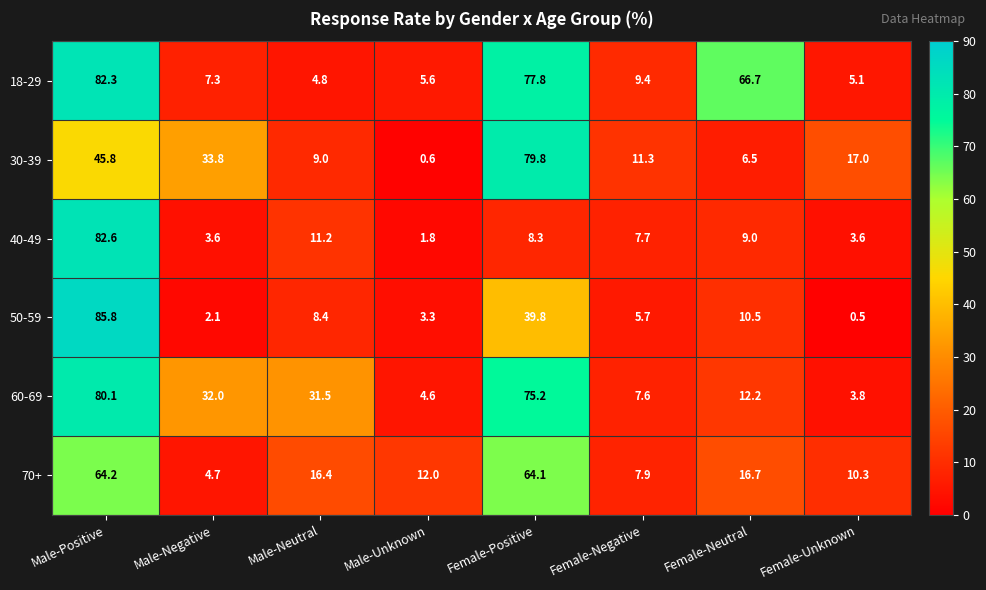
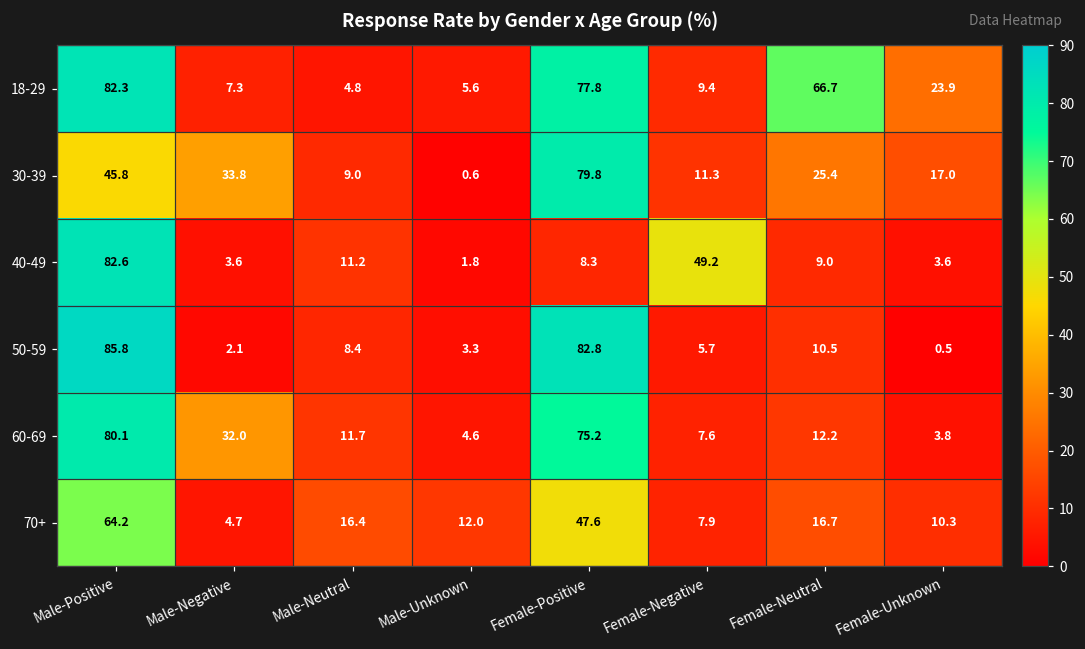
18-29, Female-Unknown: 5.1 -> 23.9
30-39, Female-Neutral: 6.5 -> 25.4
40-49, Female-Negative: 7.7 -> 49.2
50-59, Female-Positive: 39.8 -> 82.8
60-69, Male-Neutral: 31.5 -> 11.7
70+, Female-Positive: 64.1 -> 47.6
